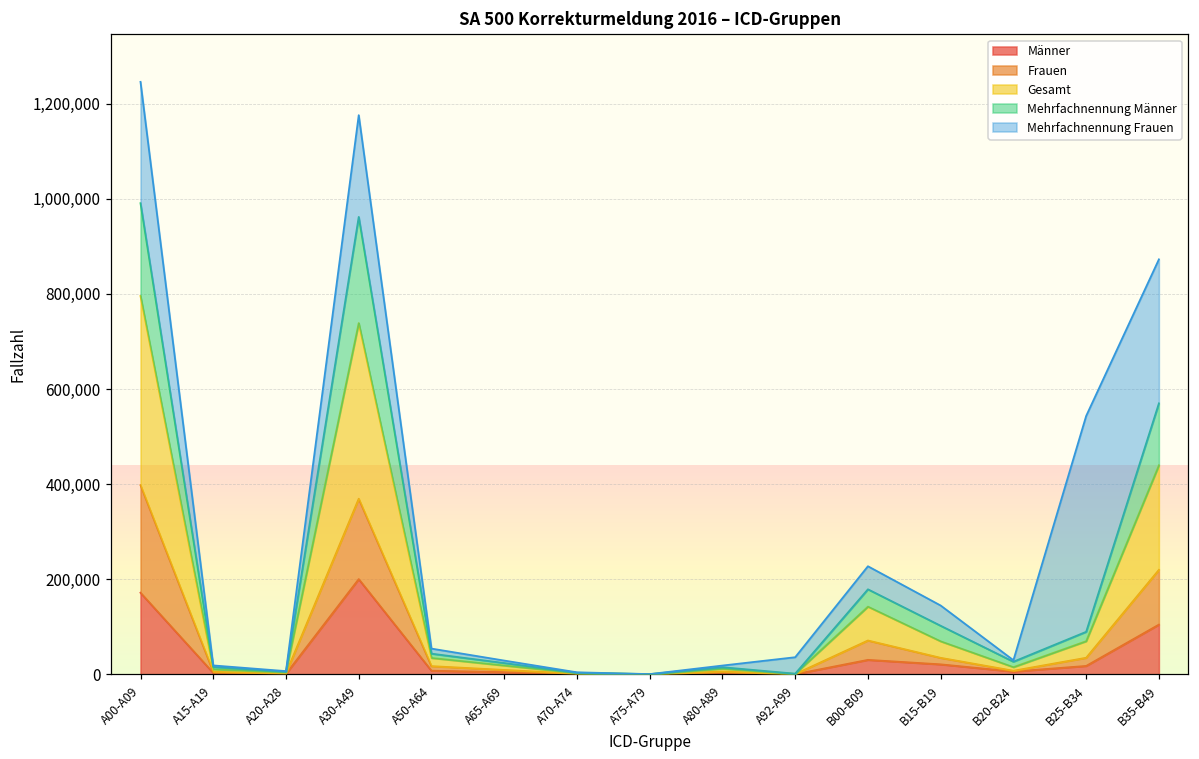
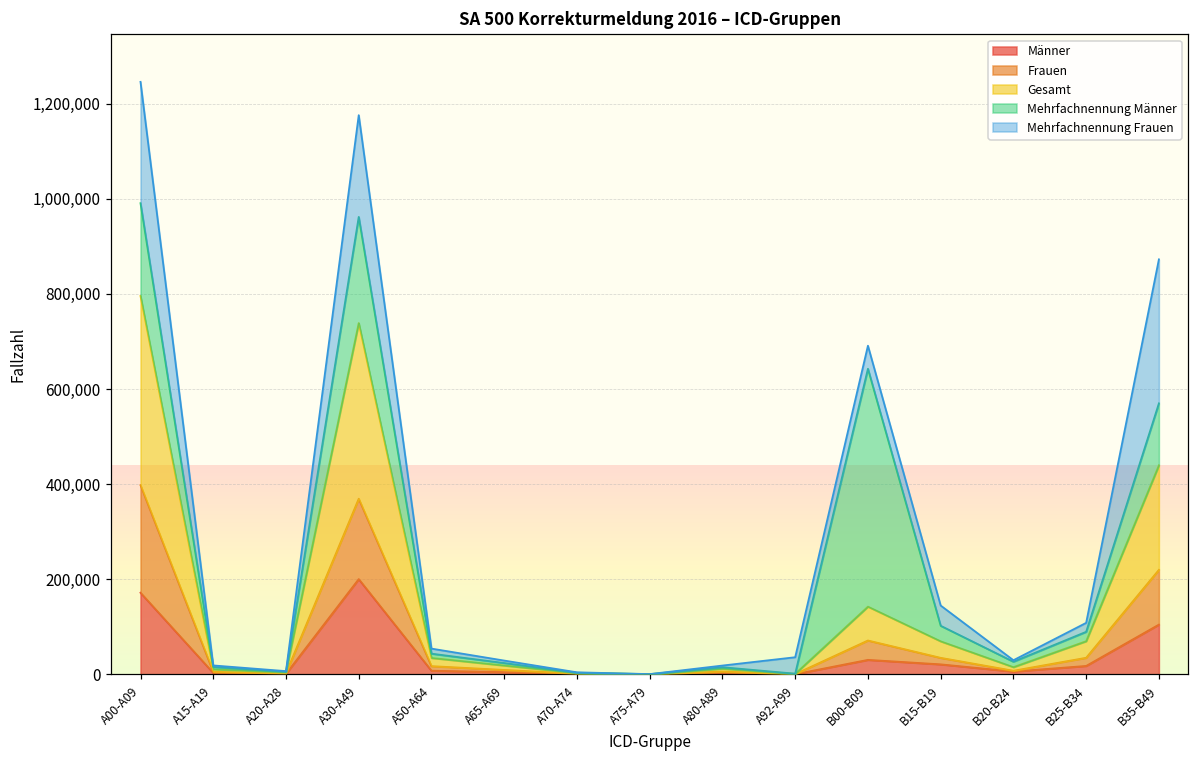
Mehrfachnennung Männer, B00-B09: 40,000 -> 500,000
Mehrfachnennung Frauen, B25-B34: 450,000 -> 20,000
